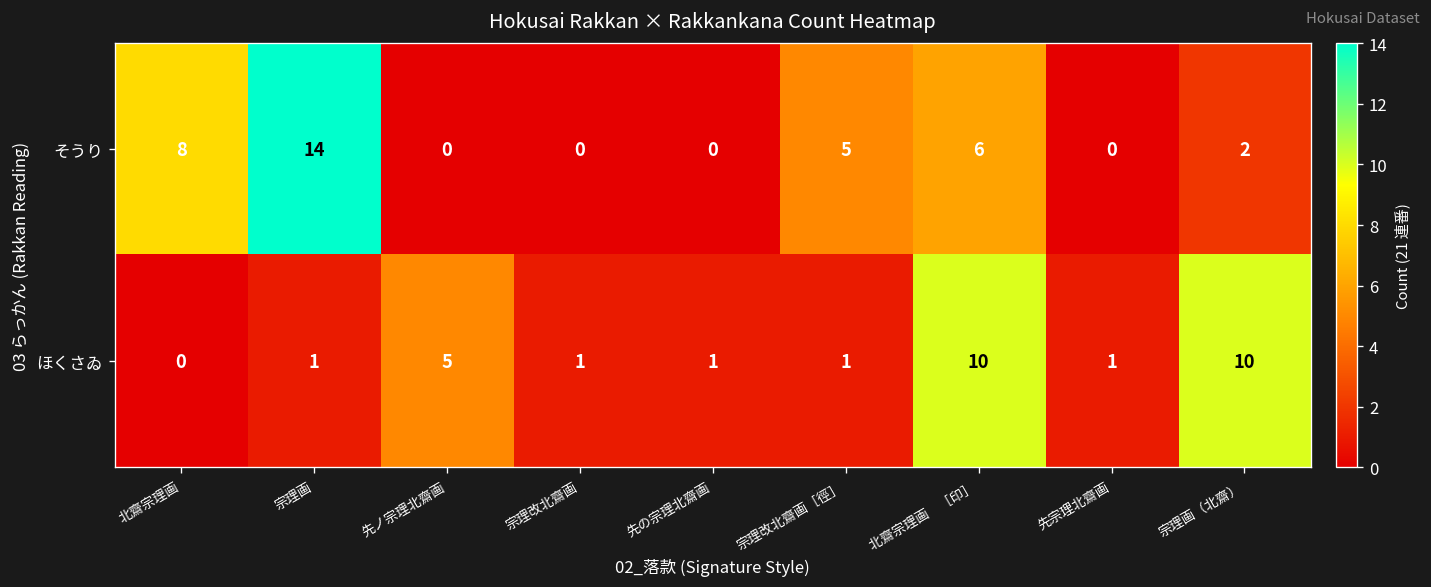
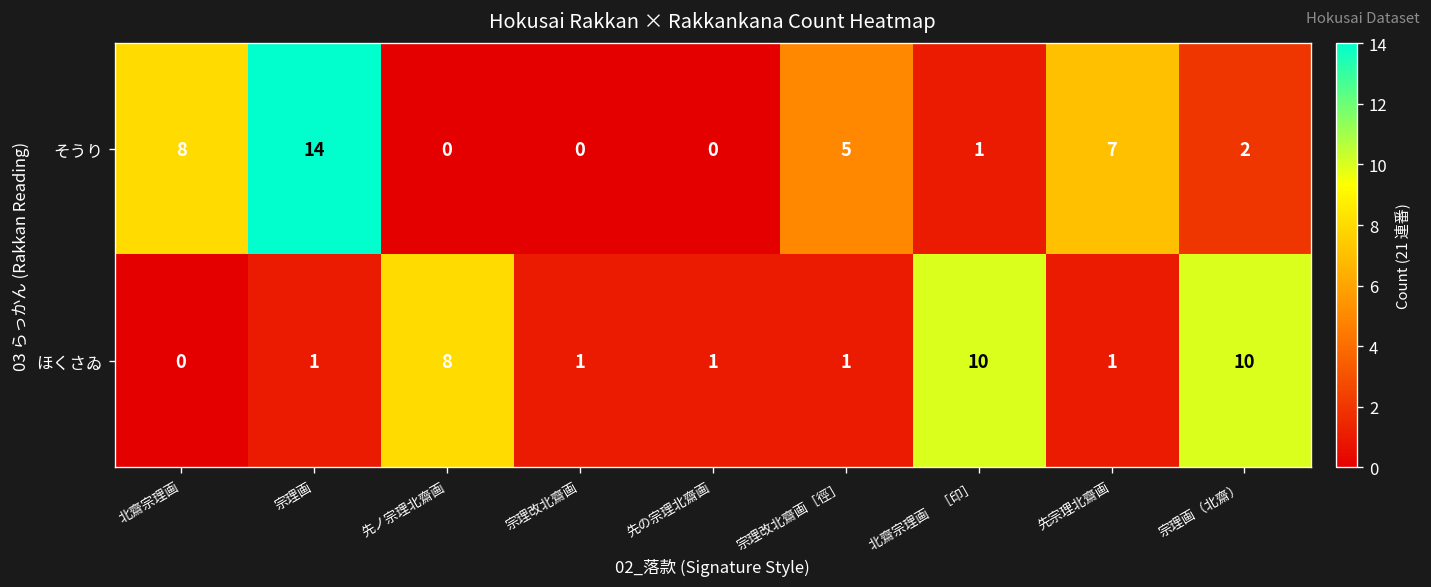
そうり, 北齋宗理画 ［印］: 6 -> 1
そうり, 先宗理北齋画: 0 -> 7
ほくさゐ, 先ノ宗理北齋画: 5 -> 8
